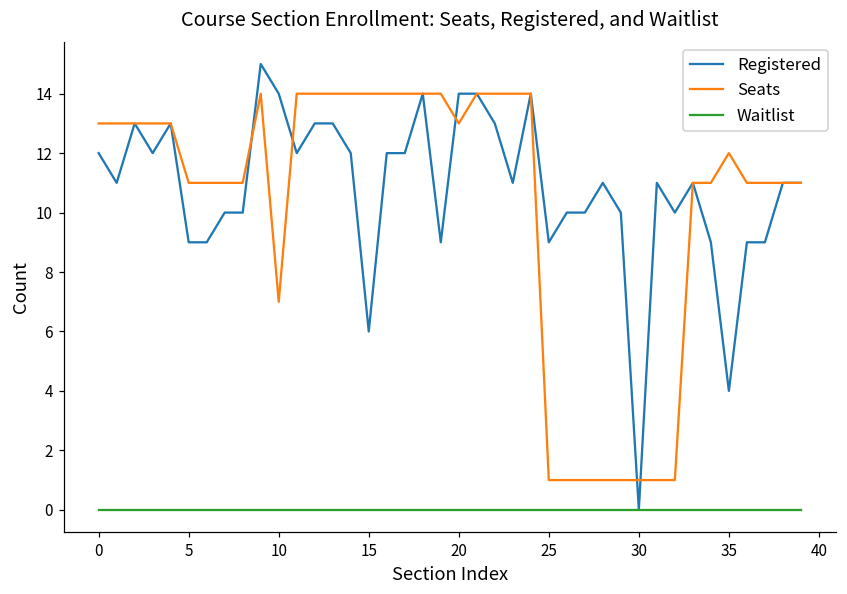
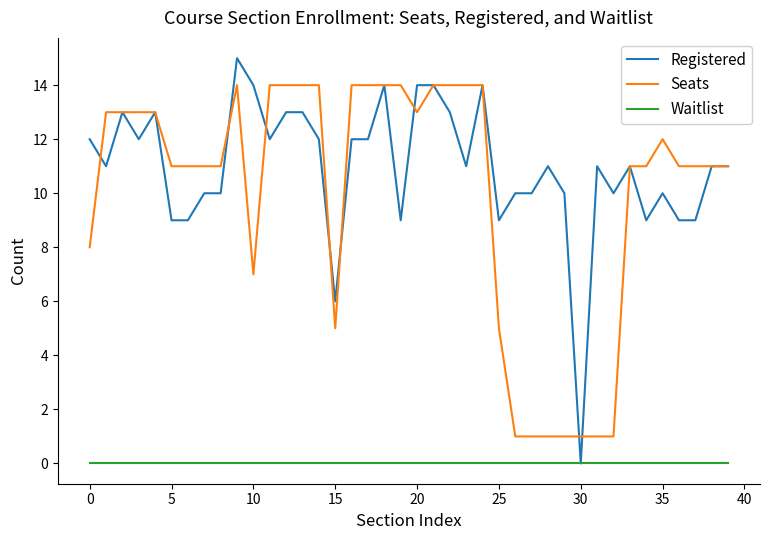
Seats, 0: 13 -> 8
Seats, 15: 14 -> 5
Seats, 25: 1 -> 5
Registered, 35: 4 -> 10
